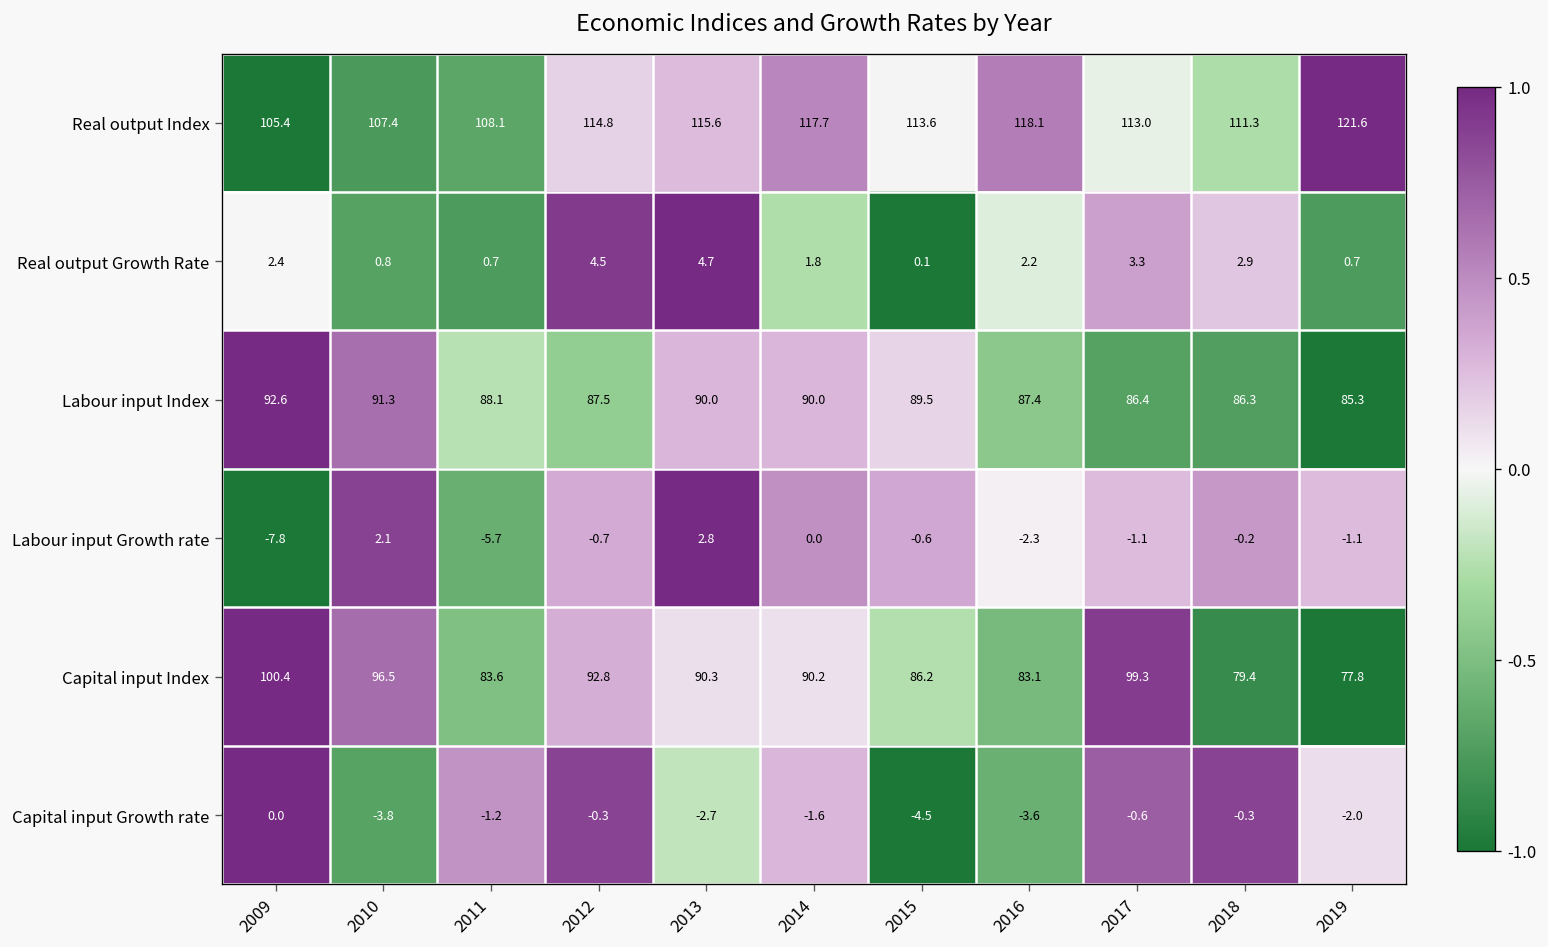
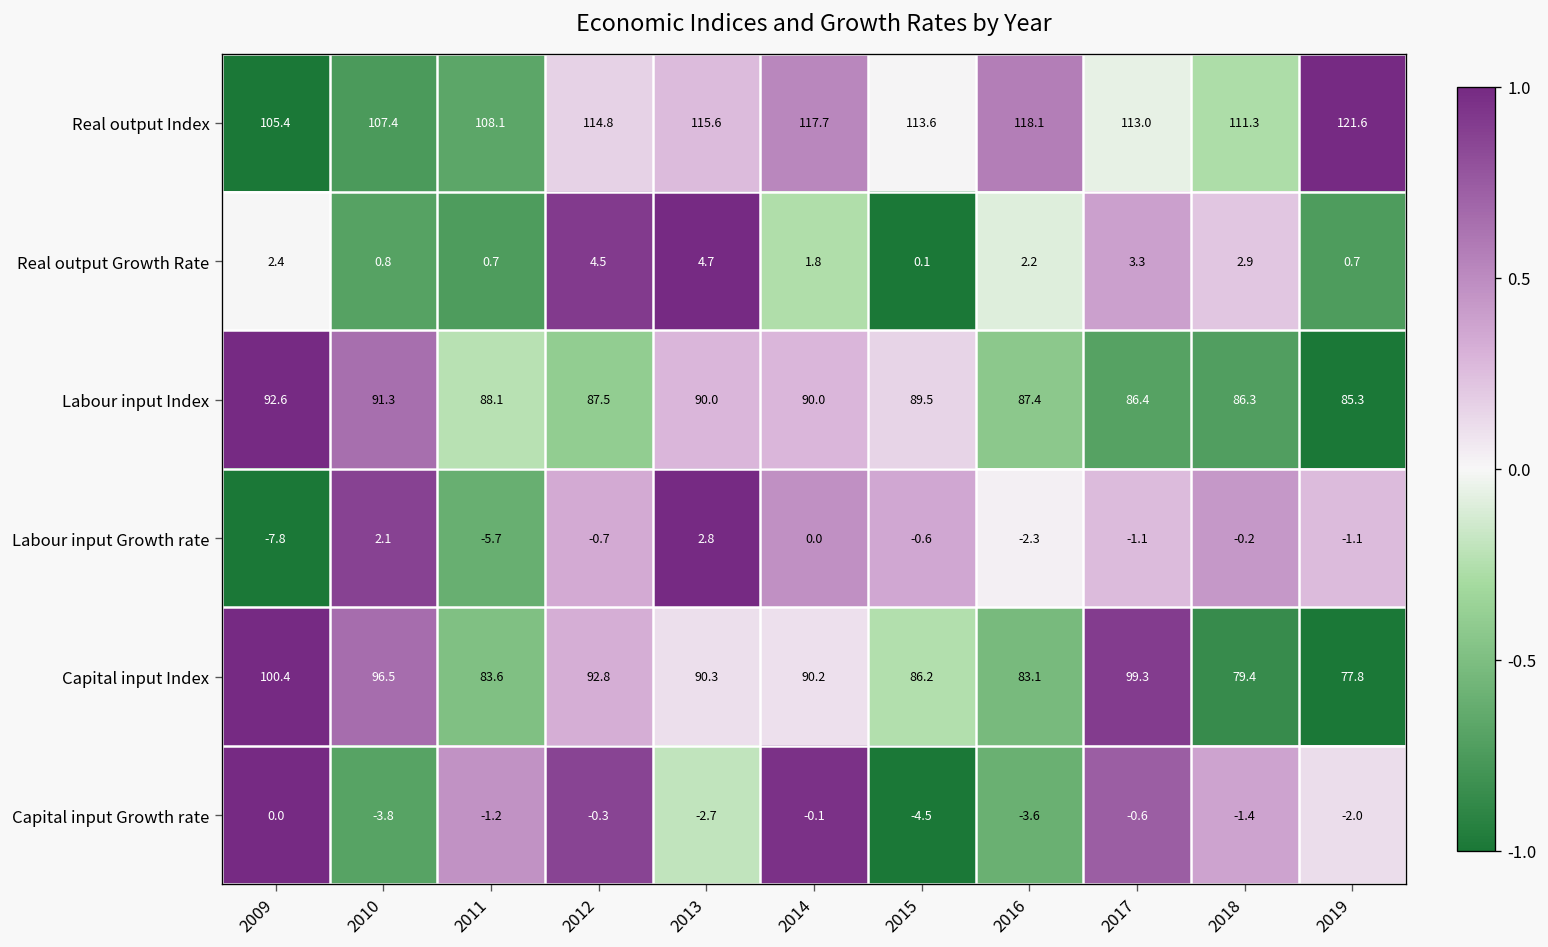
Capital input Growth rate, 2014: -1.6 -> -0.1
Capital input Growth rate, 2018: -0.3 -> -1.4
